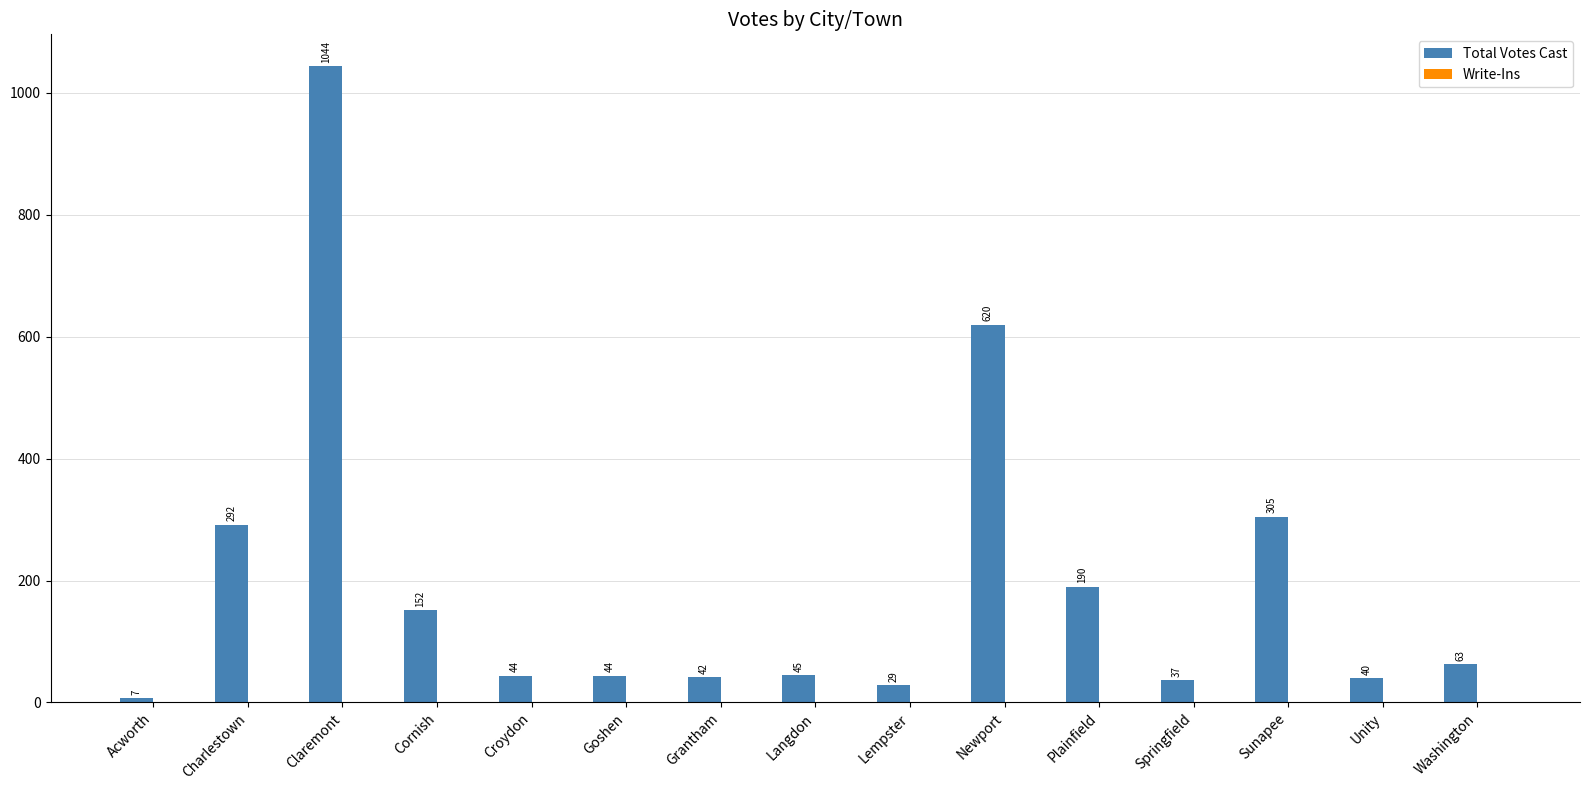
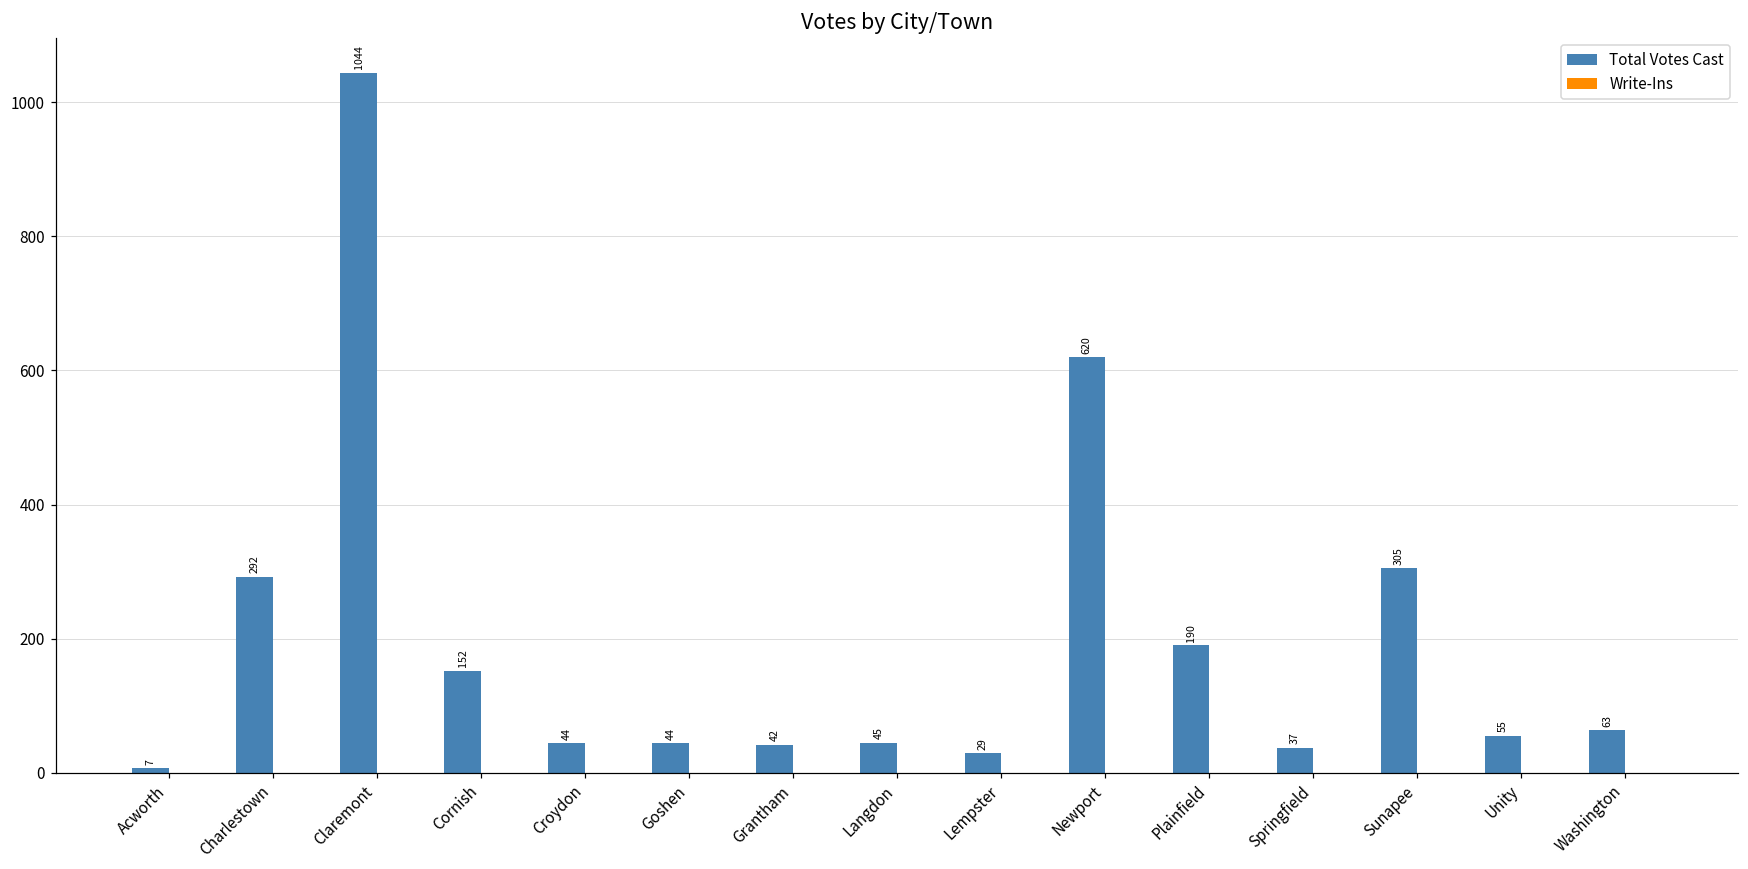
Total Votes Cast, Unity: 40 -> 55
